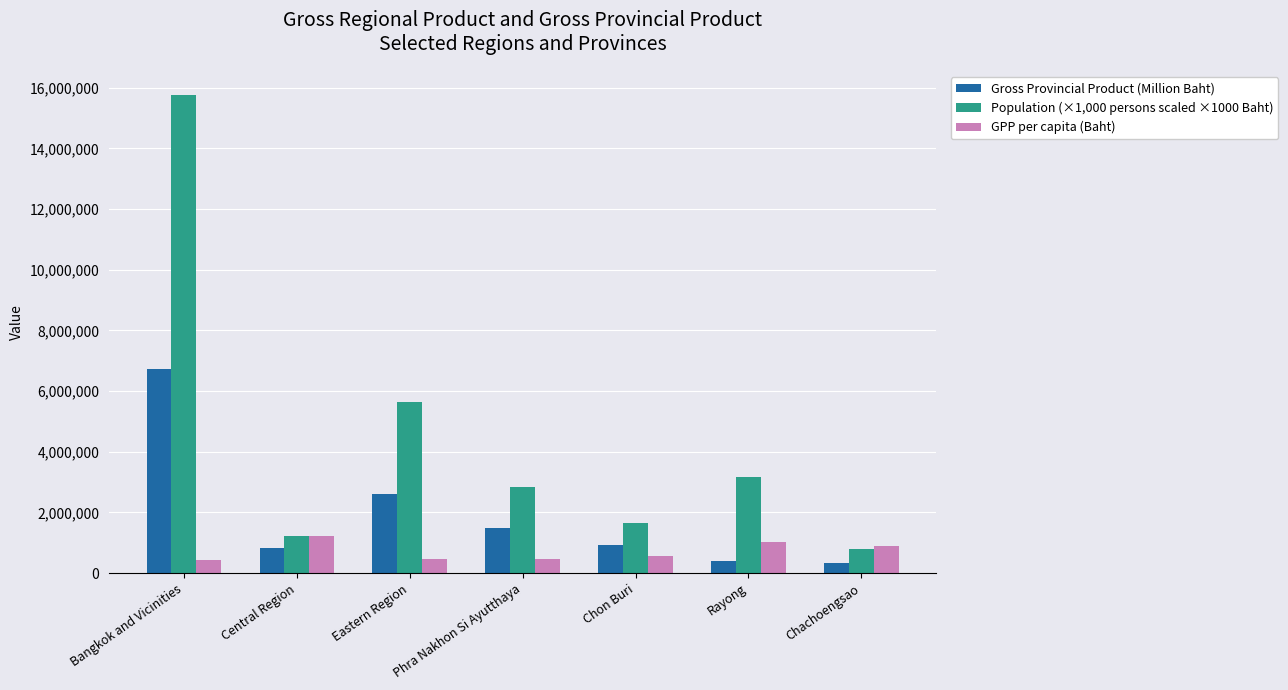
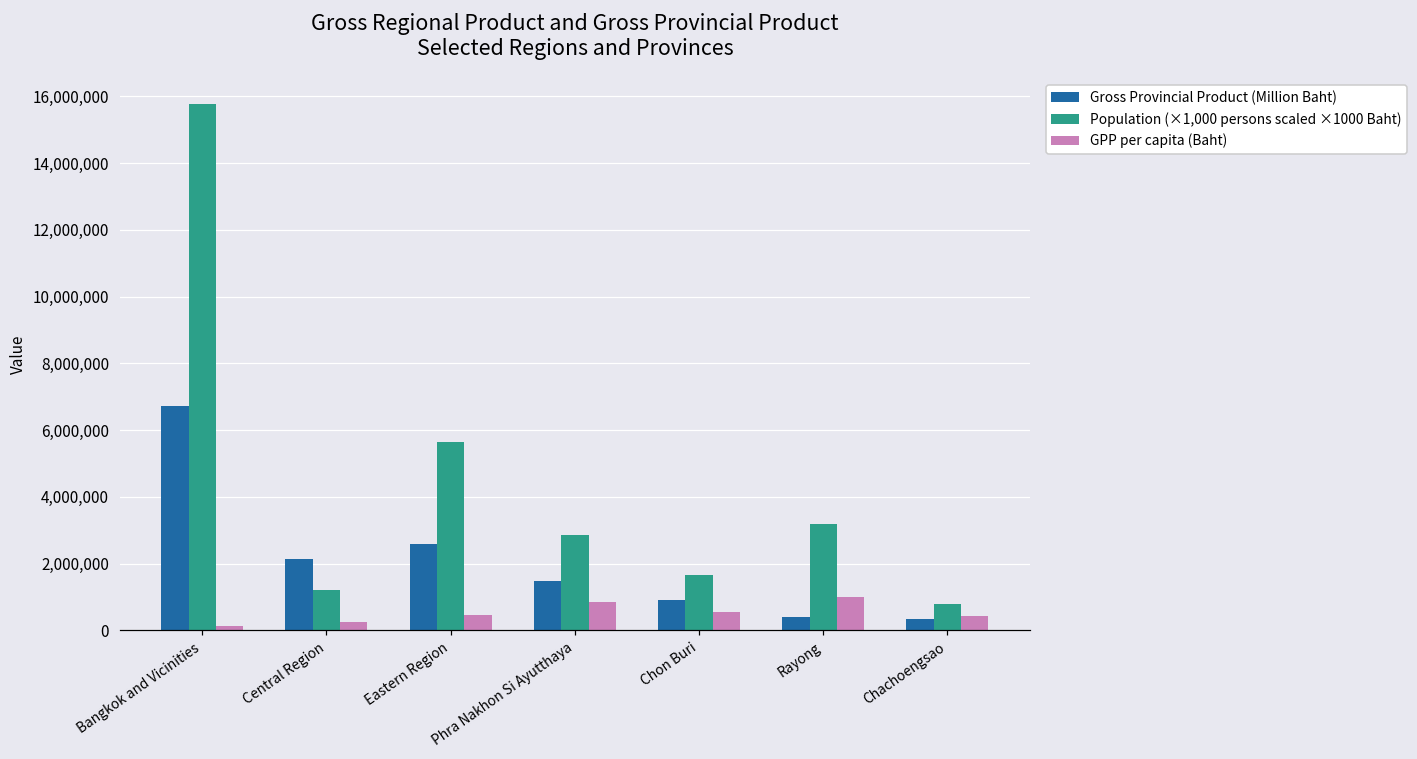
GPP per capita (Baht), Bangkok and Vicinities: 400,000 -> 100,000
Gross Provincial Product (Million Baht), Central Region: 800,000 -> 2,100,000
GPP per capita (Baht), Central Region: 1,200,000 -> 300,000
GPP per capita (Baht), Phra Nakhon Si Ayutthaya: 500,000 -> 800,000
GPP per capita (Baht), Chachoengsao: 900,000 -> 400,000
